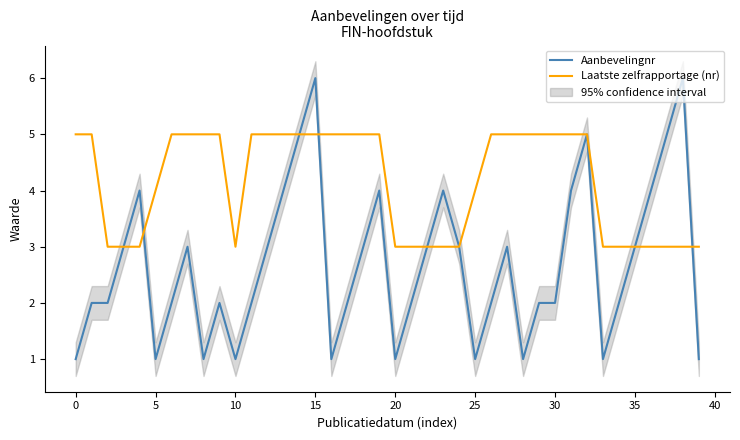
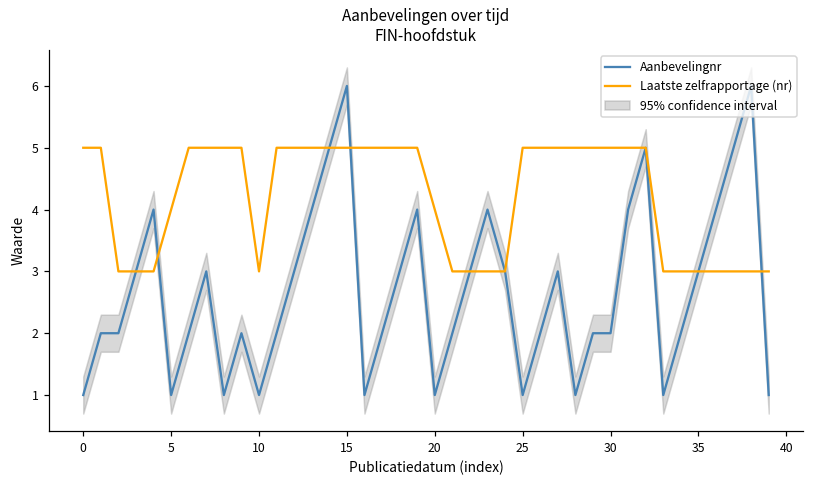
Laatste zelfrapportage (nr), 20: 3 -> 4
Laatste zelfrapportage (nr), 25: 4 -> 5
